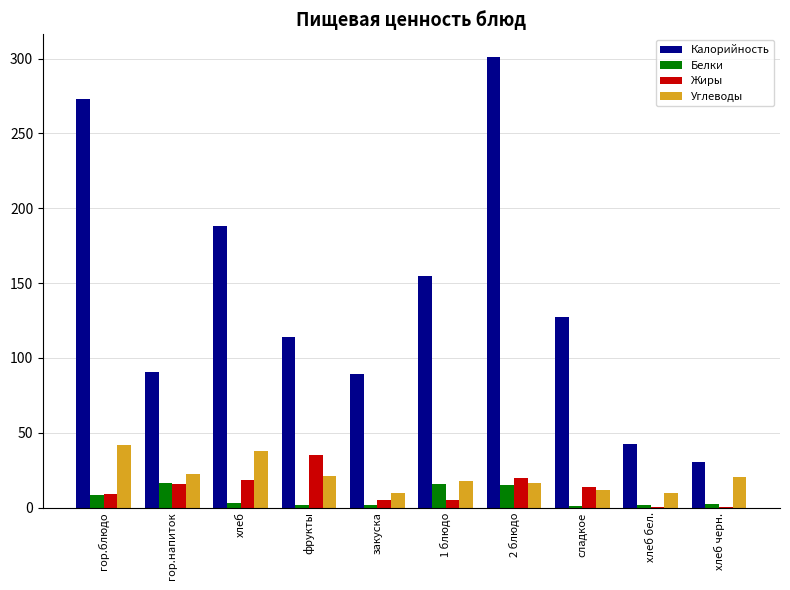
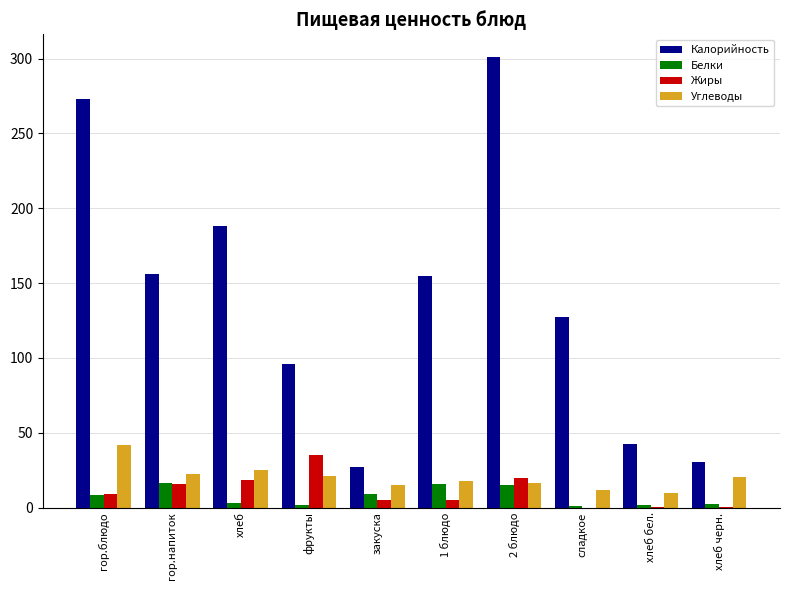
Калорийность, гор.напиток: 91 -> 156
Углеводы, хлеб: 38 -> 25
Калорийность, фрукты: 114 -> 96
Калорийность, закуска: 89 -> 27
Белки, закуска: 2 -> 9
Углеводы, закуска: 9 -> 15
Жиры, сладкое: 14 -> 0
